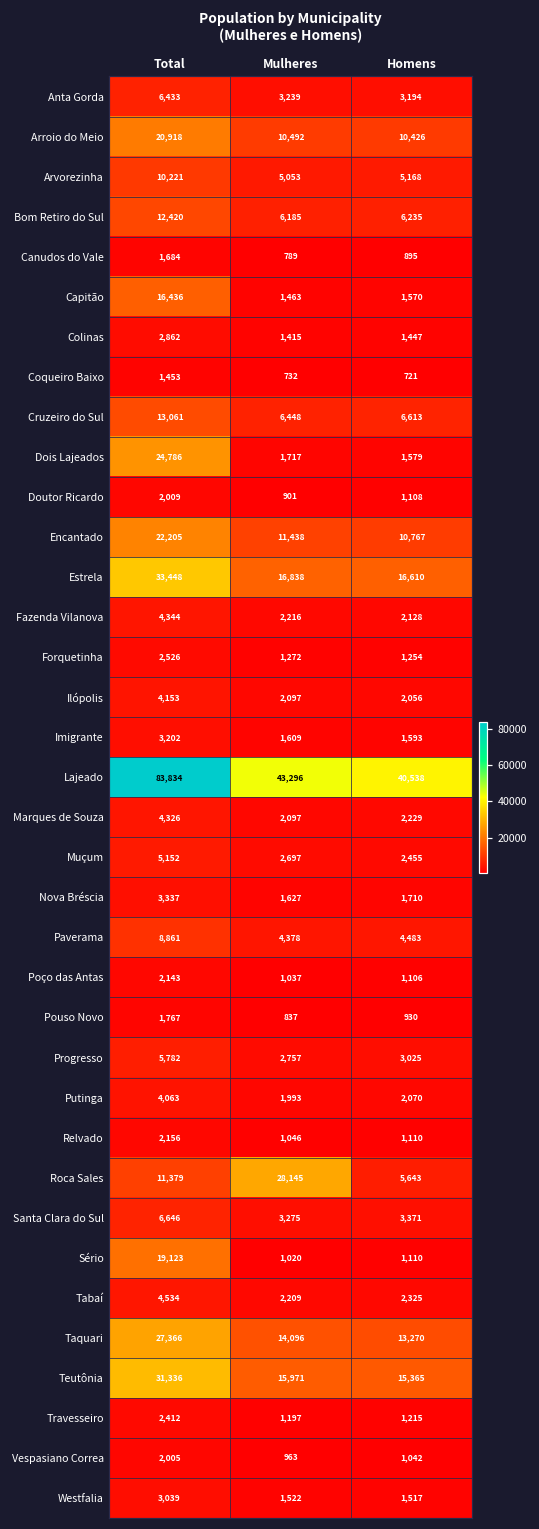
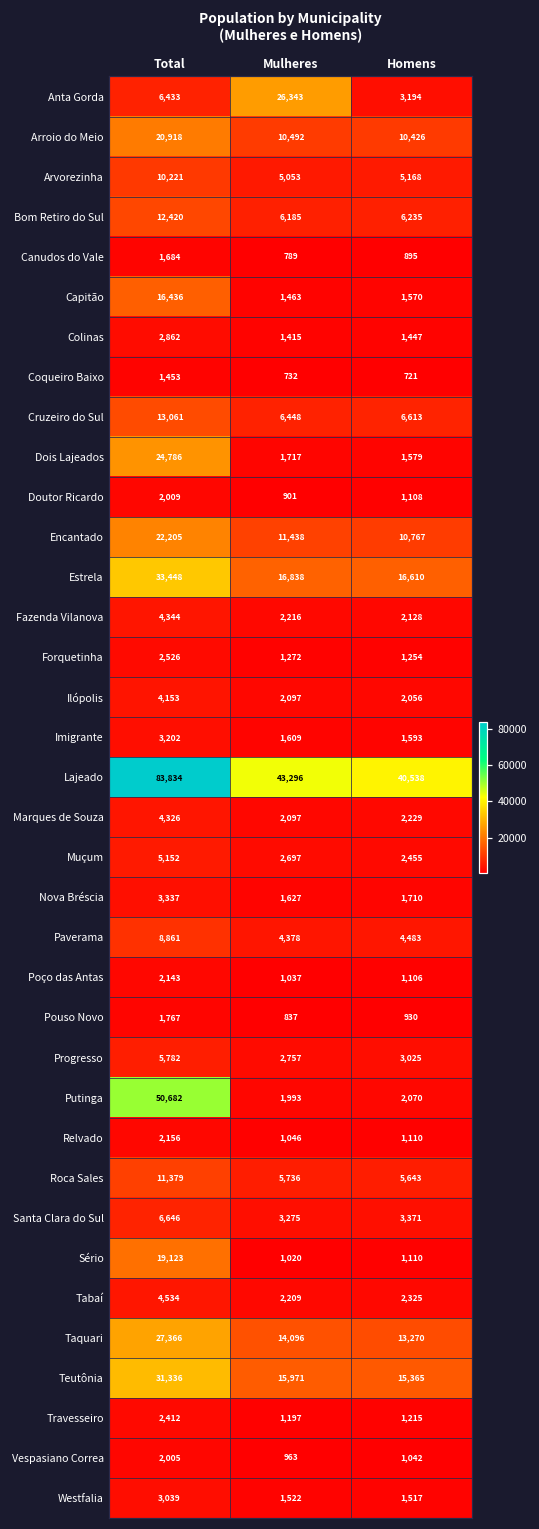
Anta Gorda, Mulheres: 3,239 -> 26,343
Putinga, Total: 4,063 -> 50,682
Roca Sales, Mulheres: 28,145 -> 5,736
